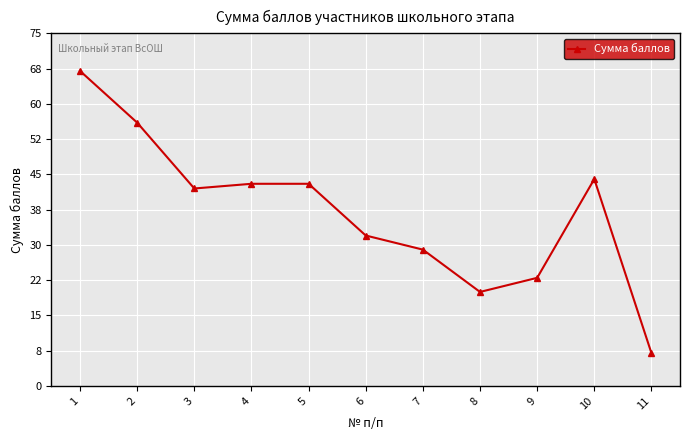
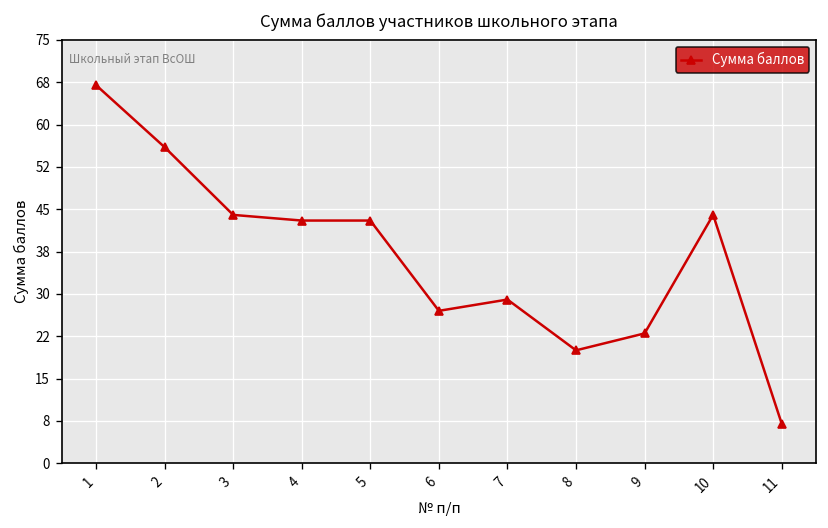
3: 42 -> 44
6: 32 -> 27
